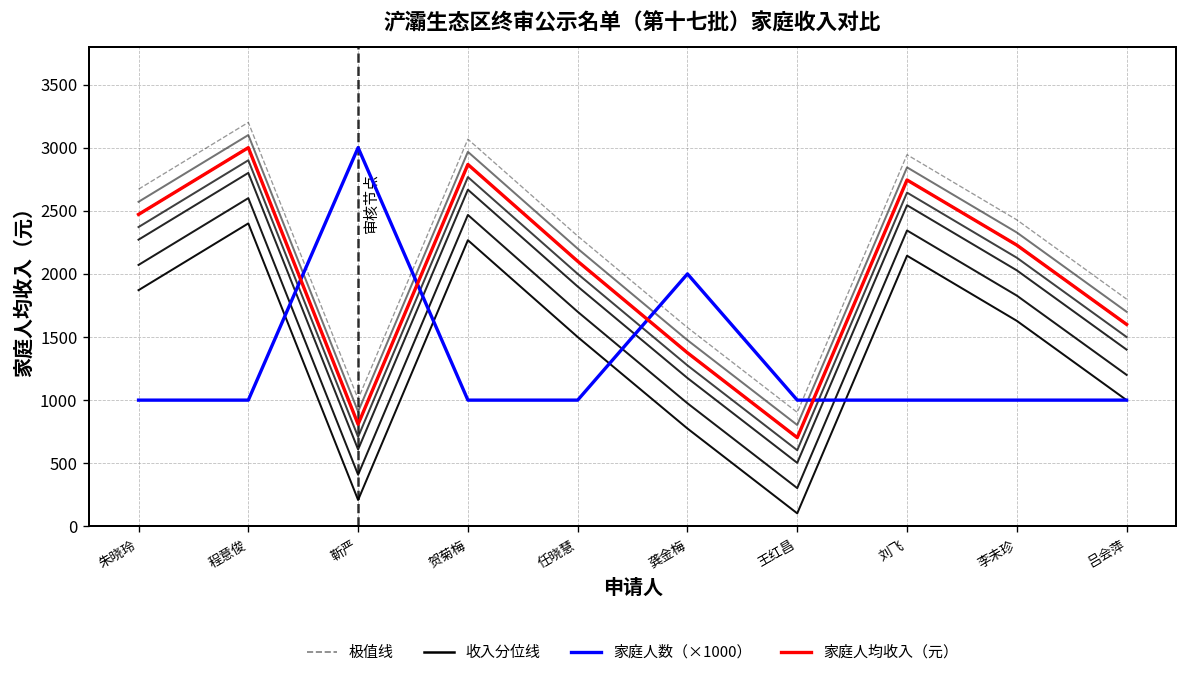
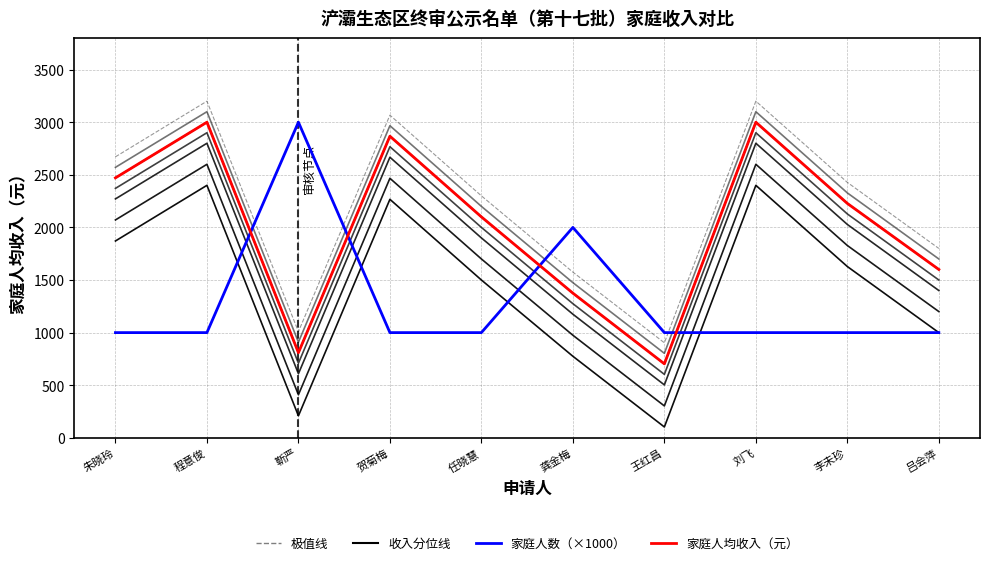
家庭人均收入（元）, 刘飞: 2740 -> 3000
